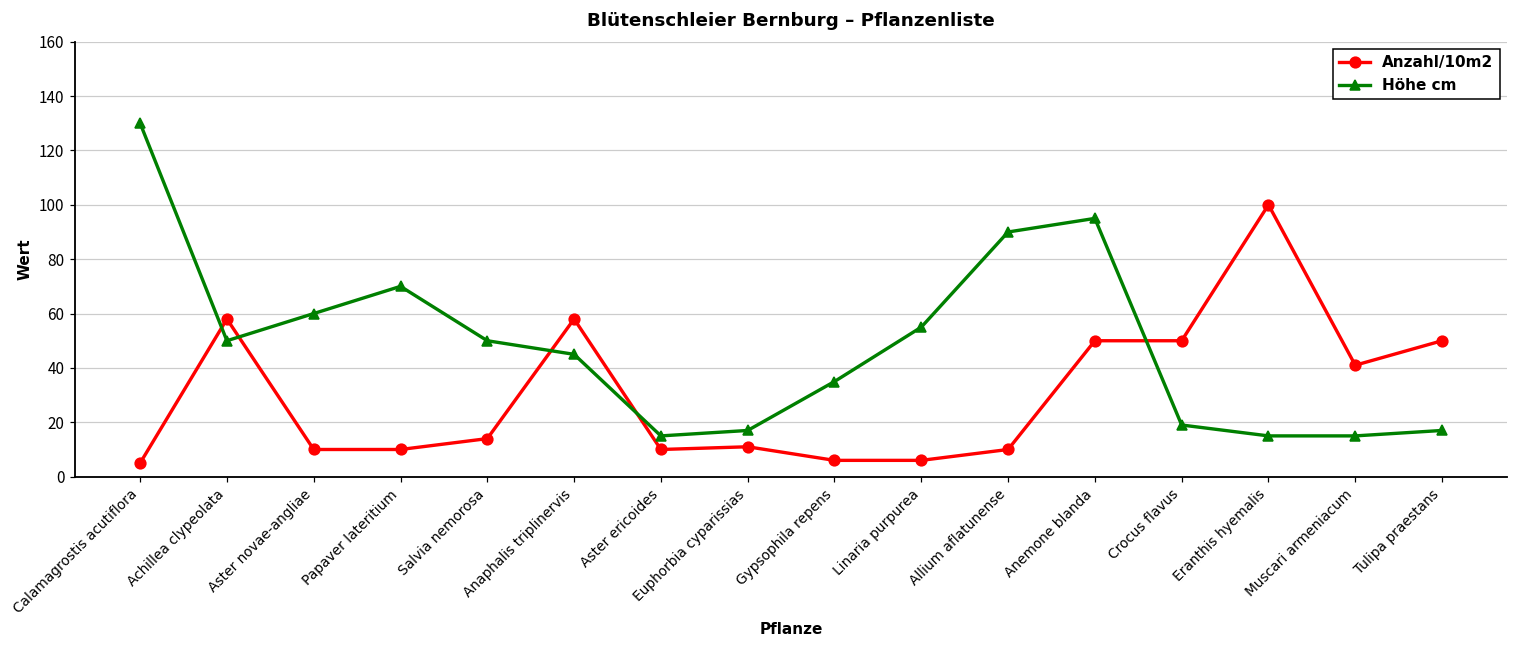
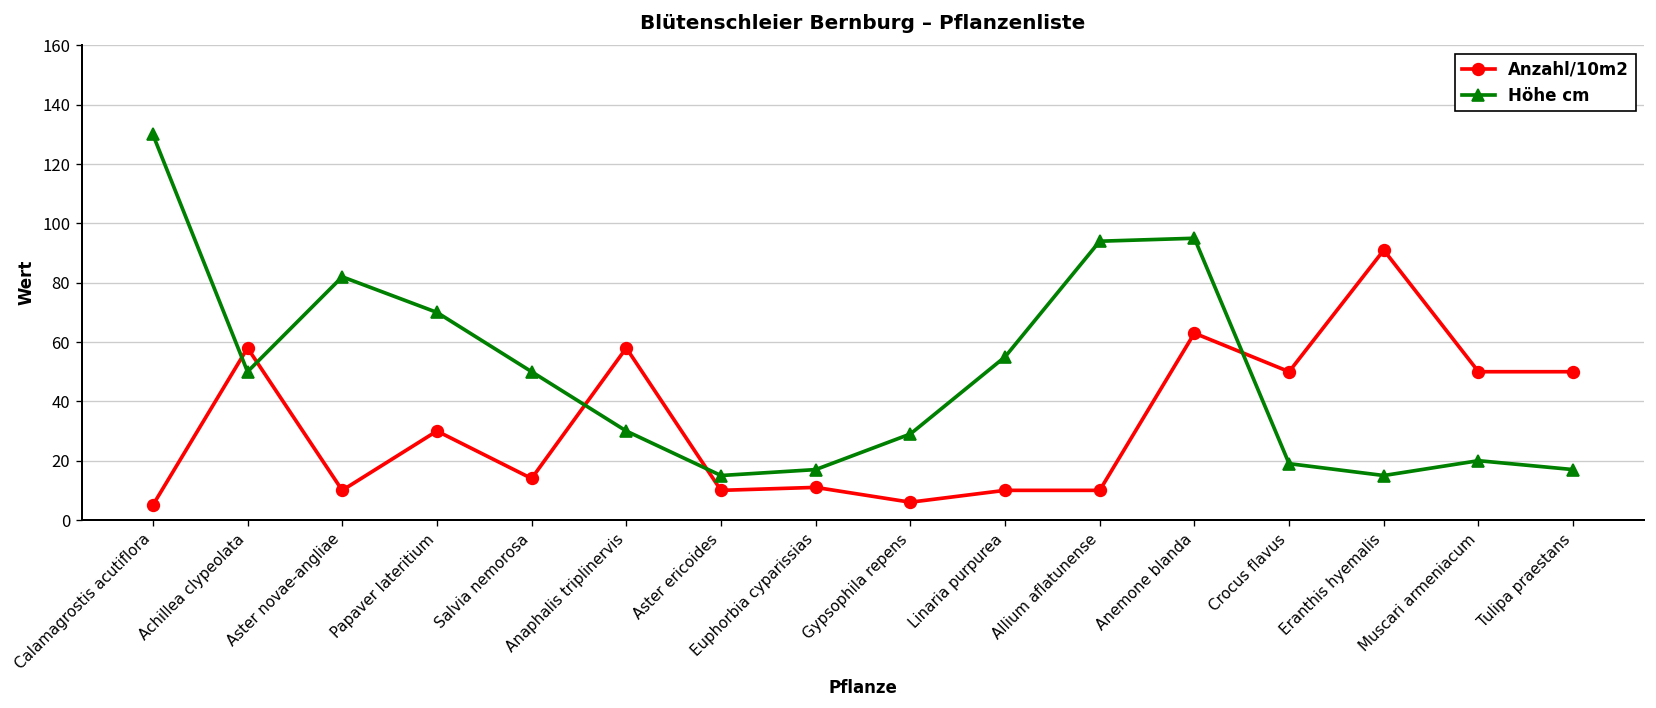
Höhe cm, Aster novae-angliae: 60 -> 82
Anzahl/10m2, Papaver lateritium: 10 -> 30
Höhe cm, Anaphalis triplinervis: 45 -> 30
Höhe cm, Gypsophila repens: 35 -> 29
Anzahl/10m2, Linaria purpurea: 6 -> 10
Höhe cm, Allium aflatunense: 90 -> 94
Anzahl/10m2, Anemone blanda: 50 -> 63
Anzahl/10m2, Eranthis hyemalis: 100 -> 91
Anzahl/10m2, Muscari armeniacum: 41 -> 50
Höhe cm, Muscari armeniacum: 15 -> 20
